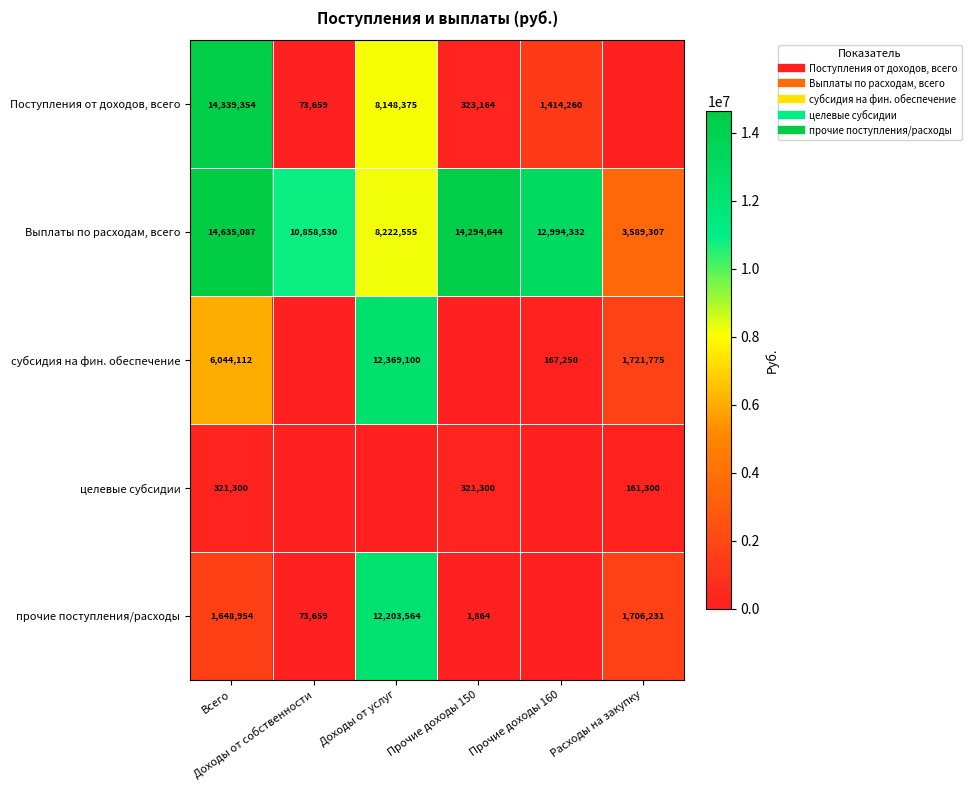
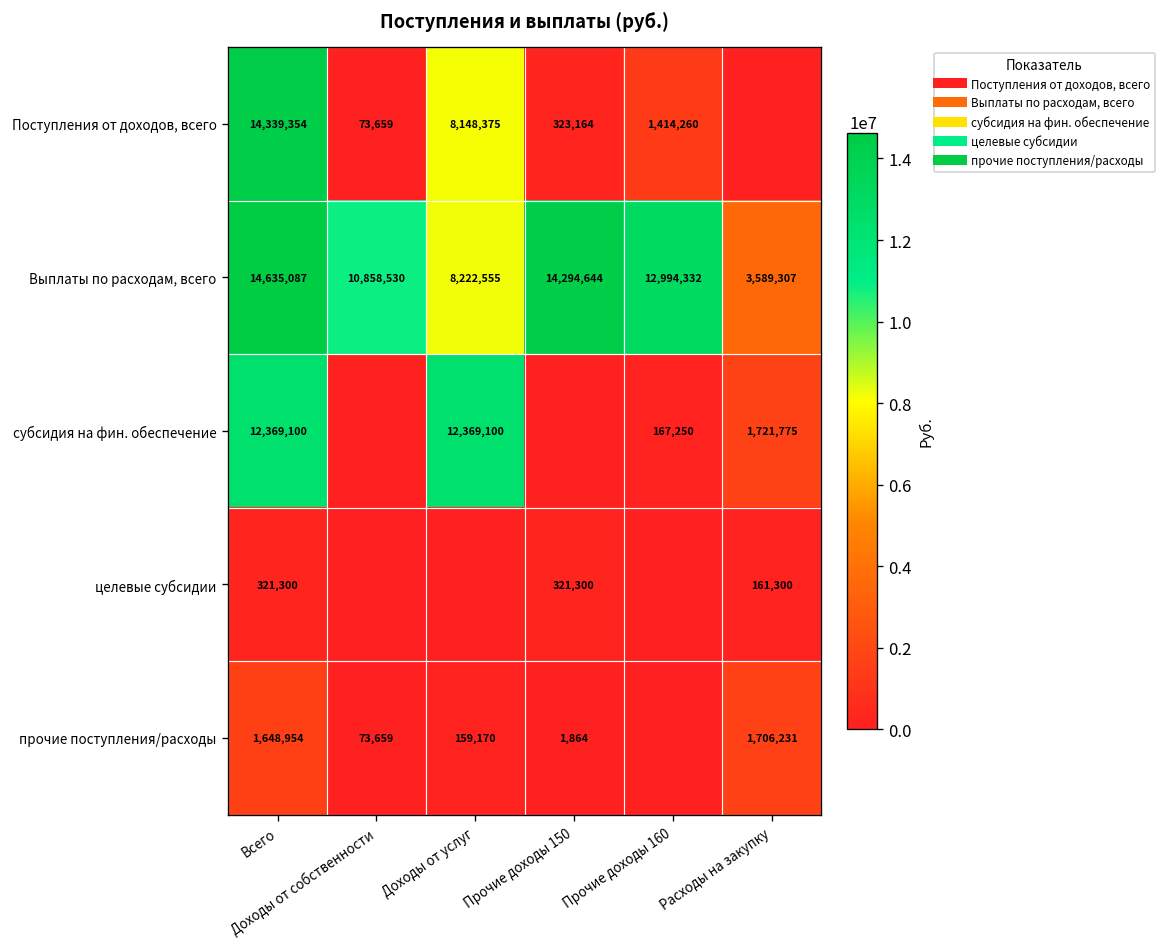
субсидия на фин. обеспечение, Всего: 6,044,112 -> 12,369,100
прочие поступления/расходы, Доходы от услуг: 12,203,564 -> 159,170
